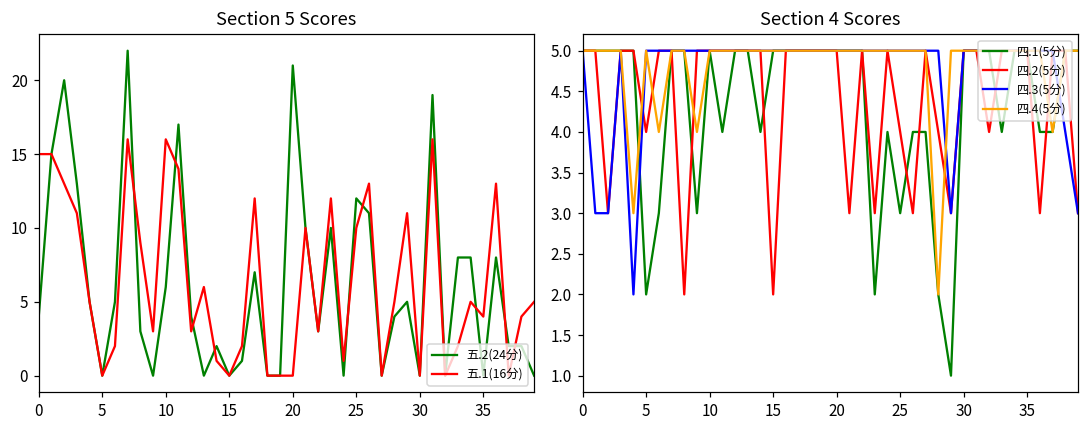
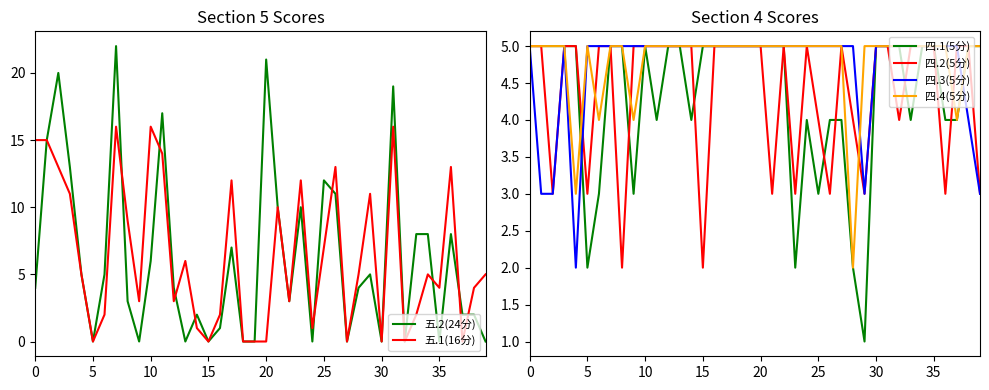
Section 5 Scores, 五.1(16分), 25: 10 -> 7
Section 4 Scores, 四.2(5分), 5: 4 -> 3
